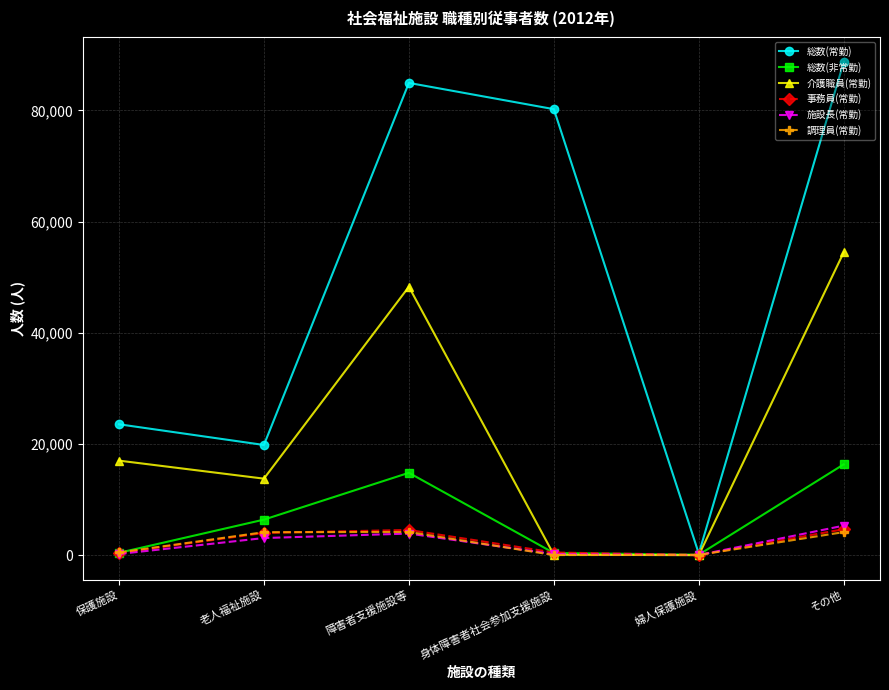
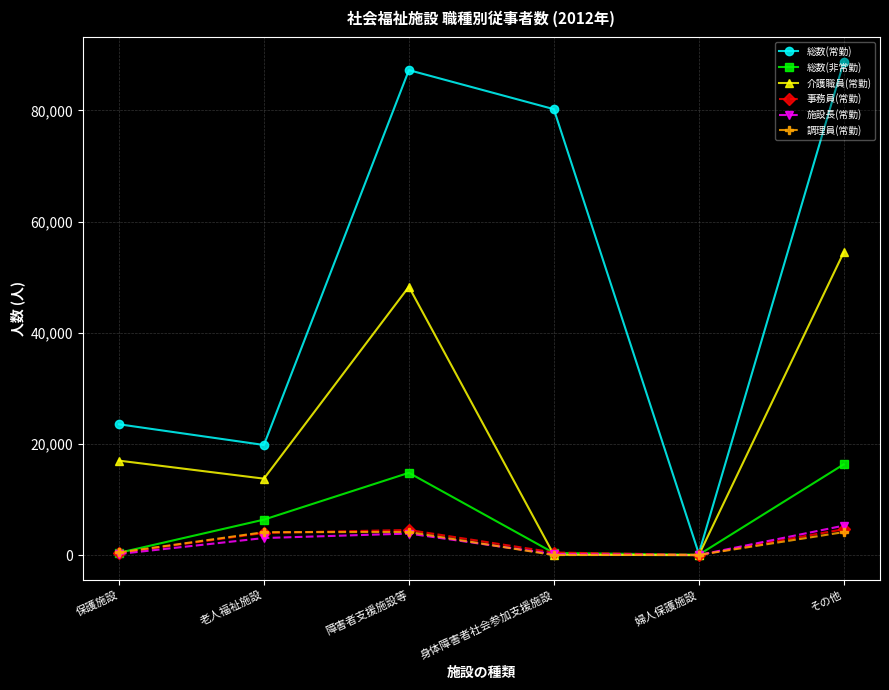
総数(常勤), 障害者支援施設等: 85,000 -> 87,000
